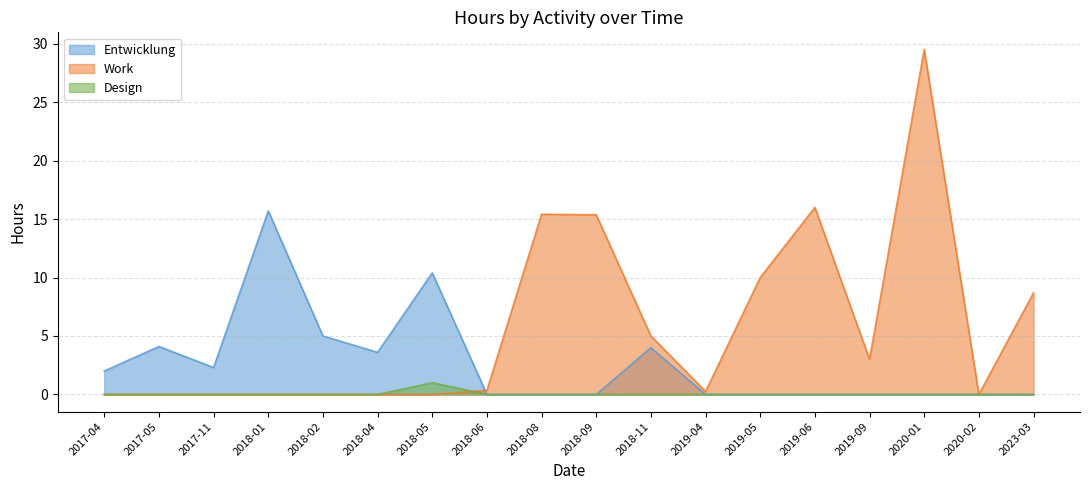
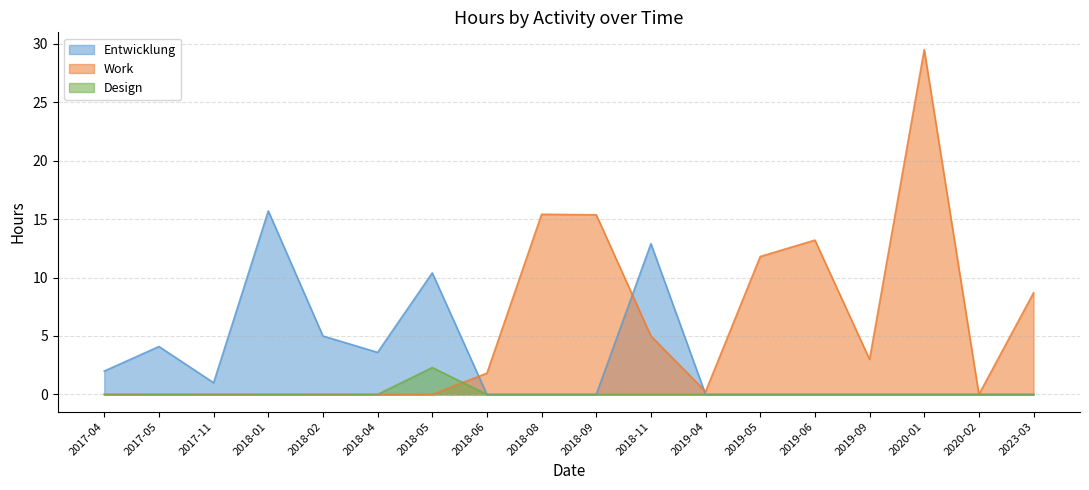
Entwicklung, 2017-11: 2.3 -> 1.0
Design, 2018-05: 1.0 -> 2.3
Work, 2018-06: 0.4 -> 1.8
Entwicklung, 2018-11: 4.0 -> 12.9
Work, 2019-05: 10.0 -> 11.8
Work, 2019-06: 16.0 -> 13.2
